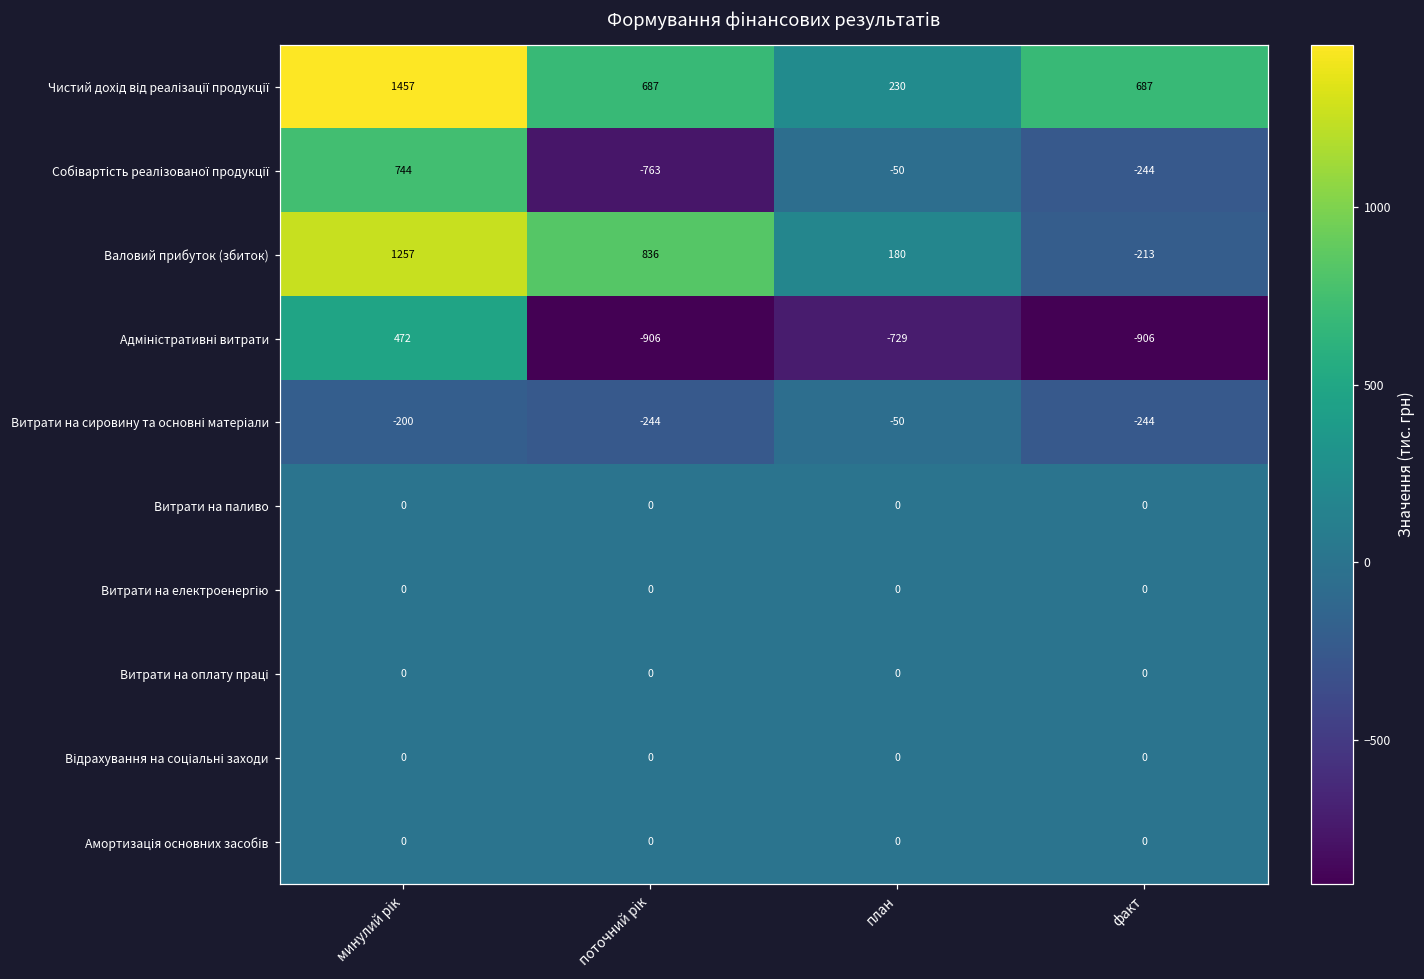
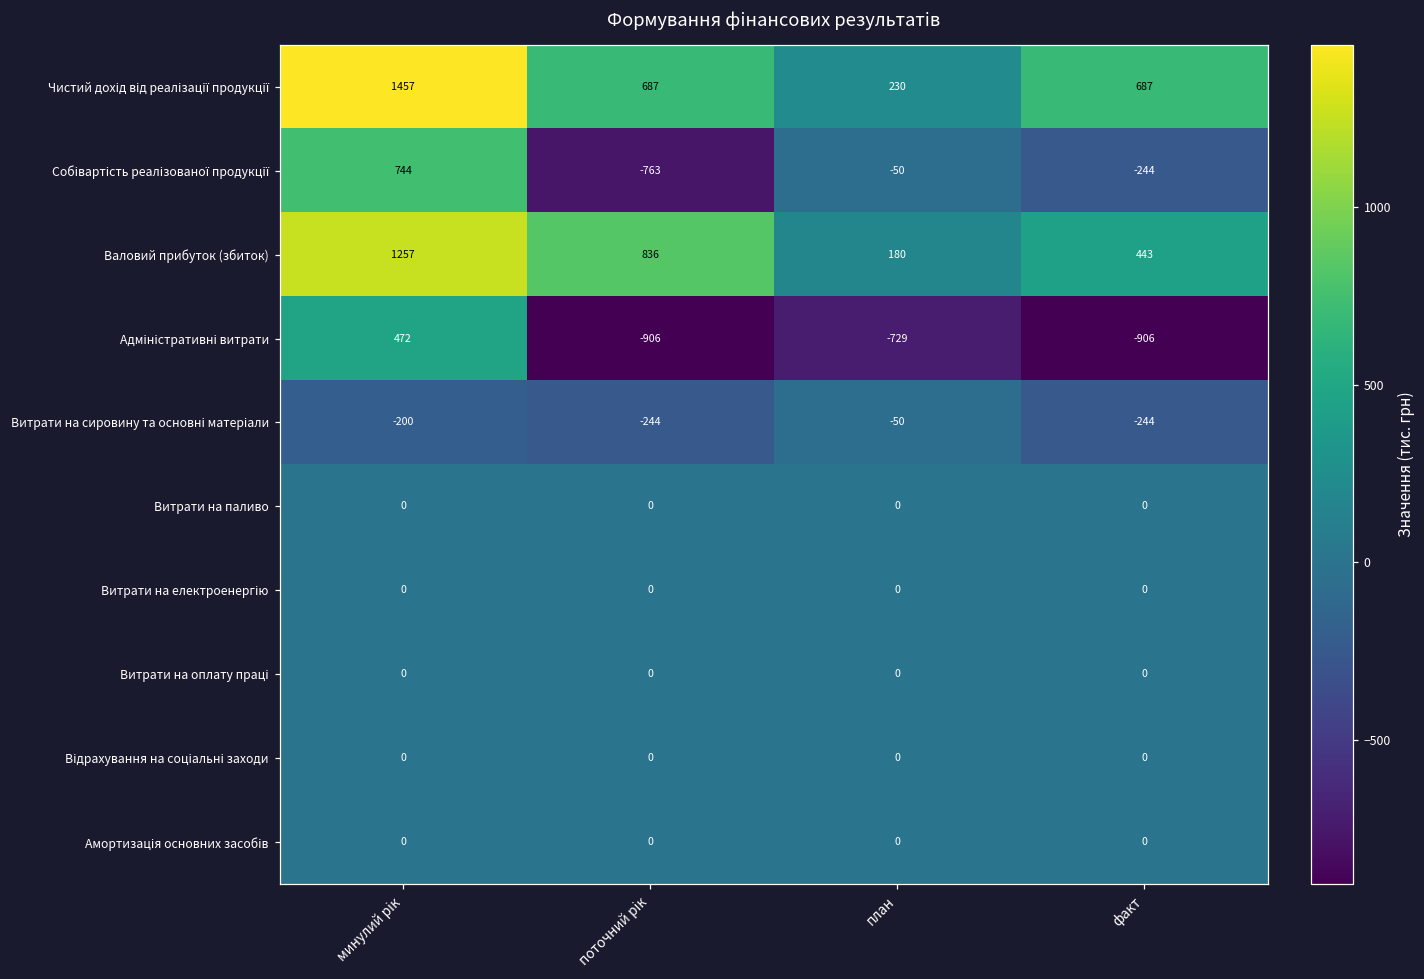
Валовий прибуток (збиток), факт: -213 -> 443
